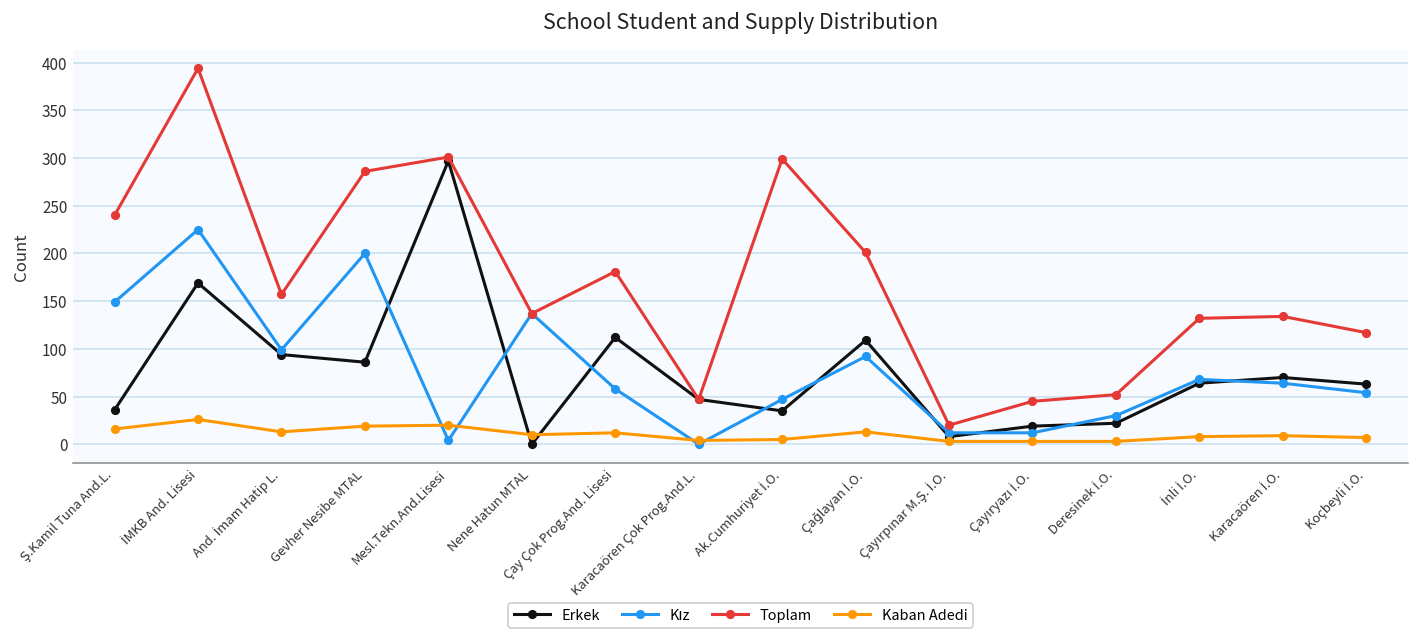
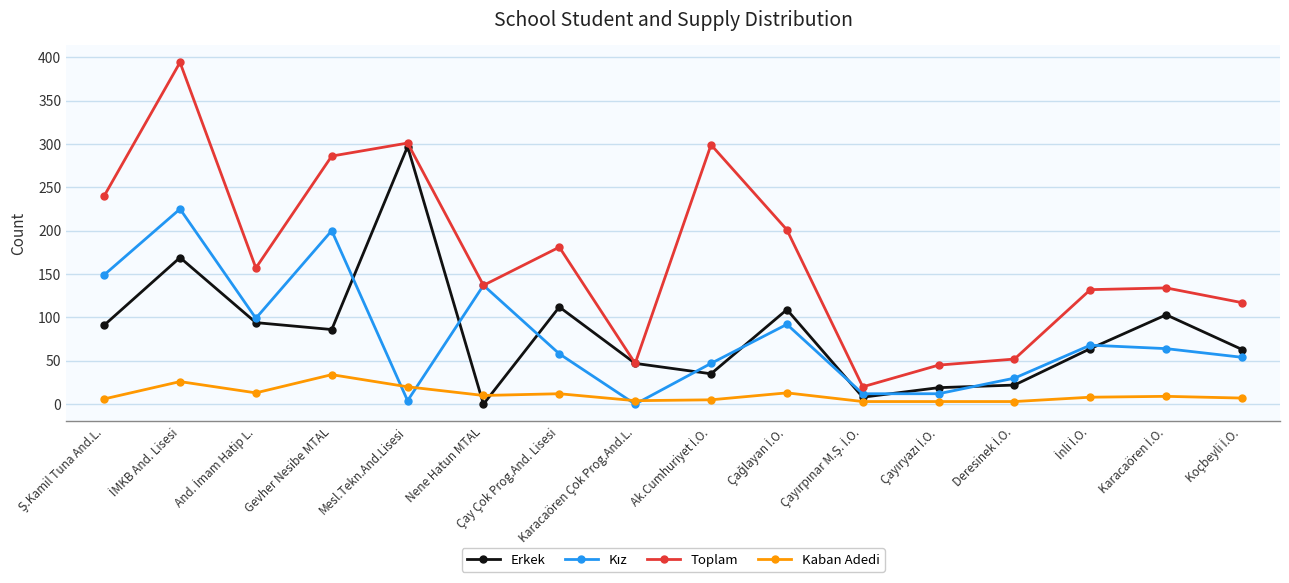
Erkek, Ş.Kamil Tuna And.L.: 40 -> 90
Kaban Adedi, Ş.Kamil Tuna And.L.: 20 -> 10
Kaban Adedi, Gevher Nesibe MTAL: 20 -> 30
Erkek, Karacaören İ.O.: 70 -> 100
